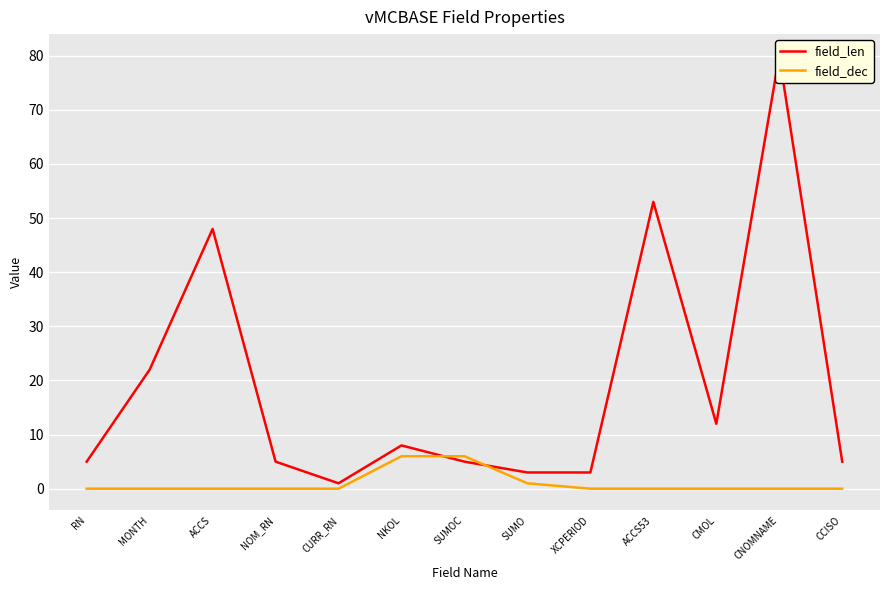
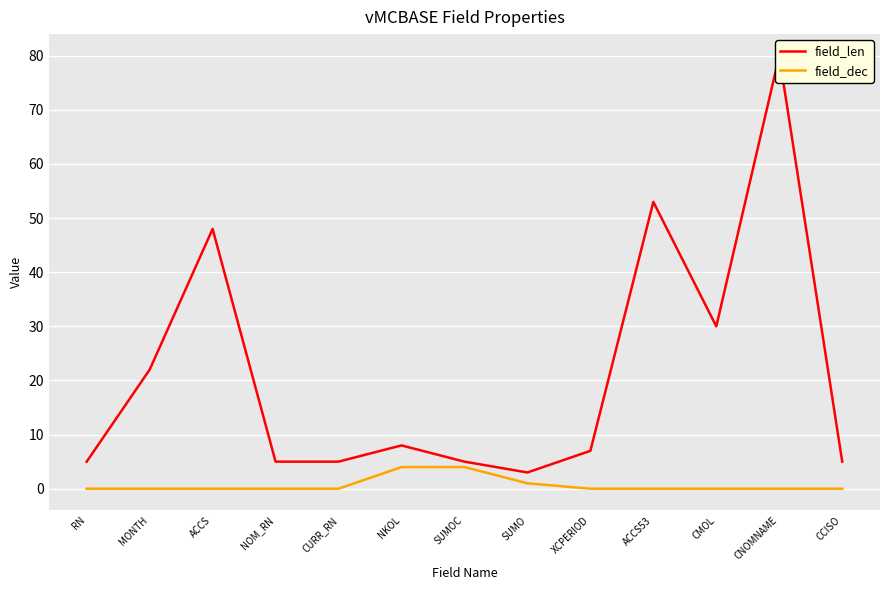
field_len, CURR_RN: 1 -> 5
field_dec, NKOL: 6 -> 4
field_dec, SUMOC: 6 -> 4
field_len, XCPERIOD: 3 -> 7
field_len, CMOL: 12 -> 30
